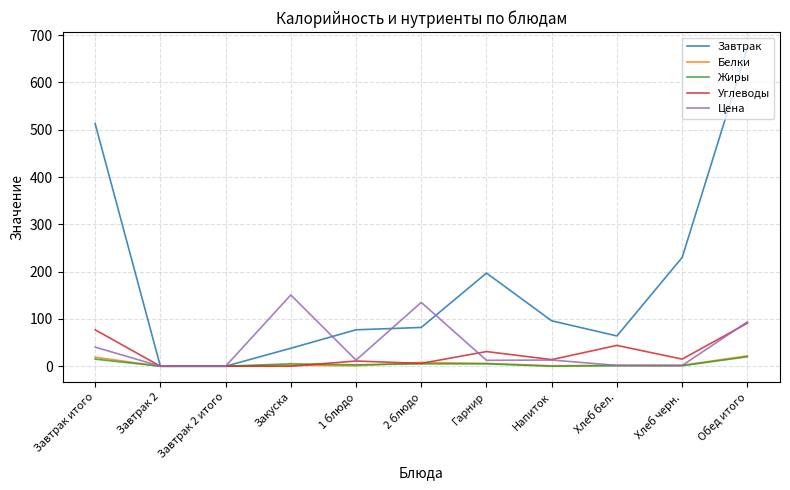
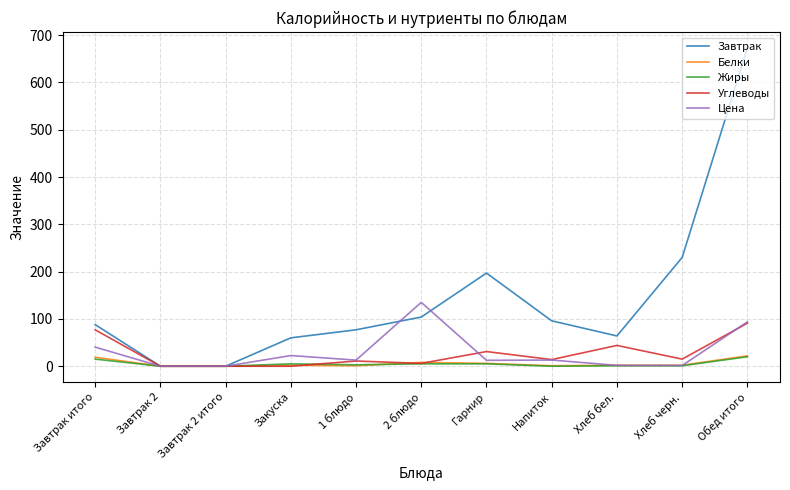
Завтрак, Завтрак итого: 510 -> 90
Завтрак, Закуска: 40 -> 60
Цена, Закуска: 150 -> 20
Завтрак, 2 блюдо: 80 -> 100
